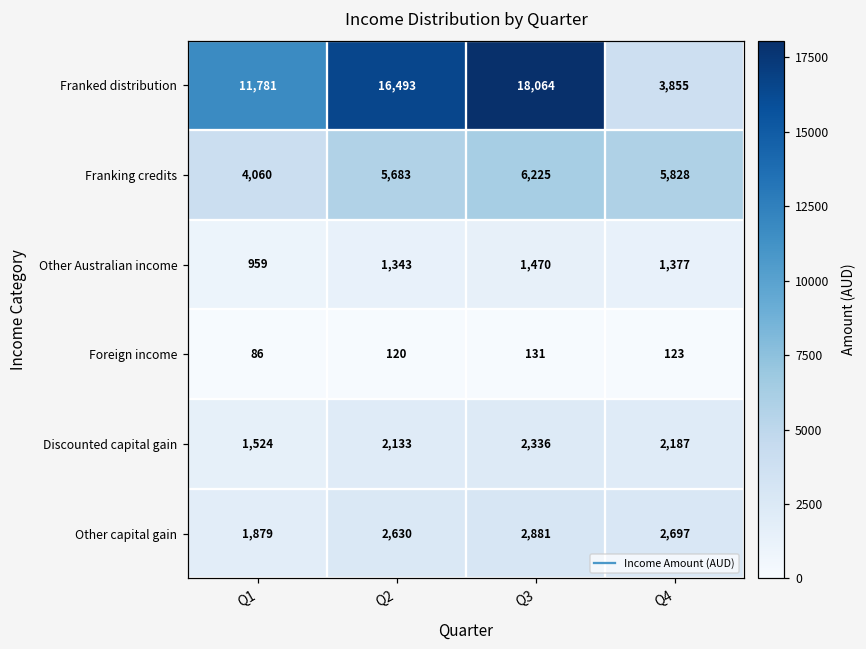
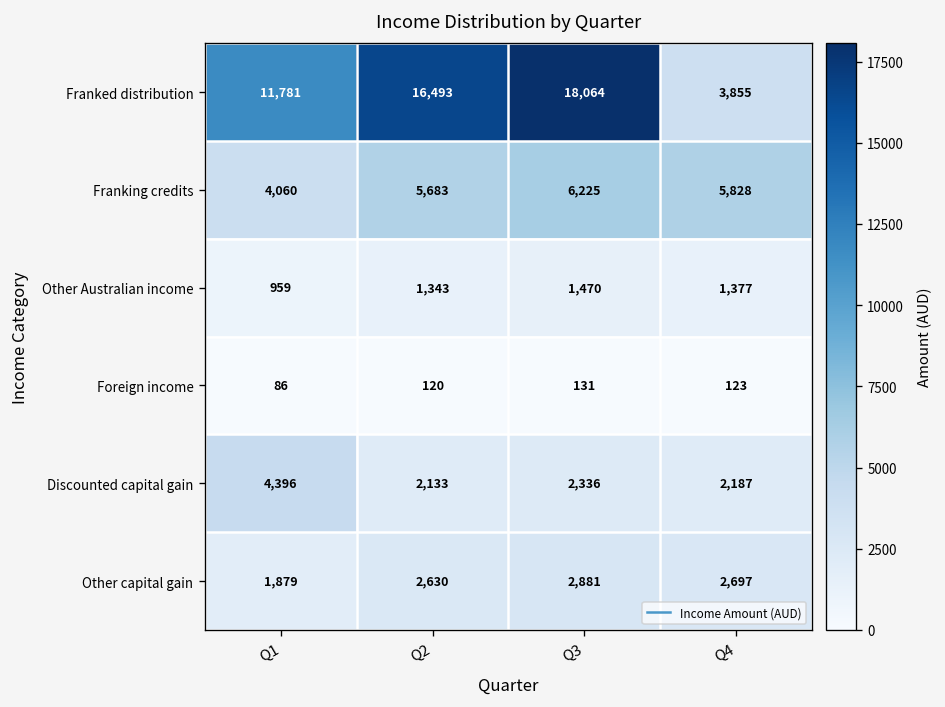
Discounted capital gain, Q1: 1,524 -> 4,396
